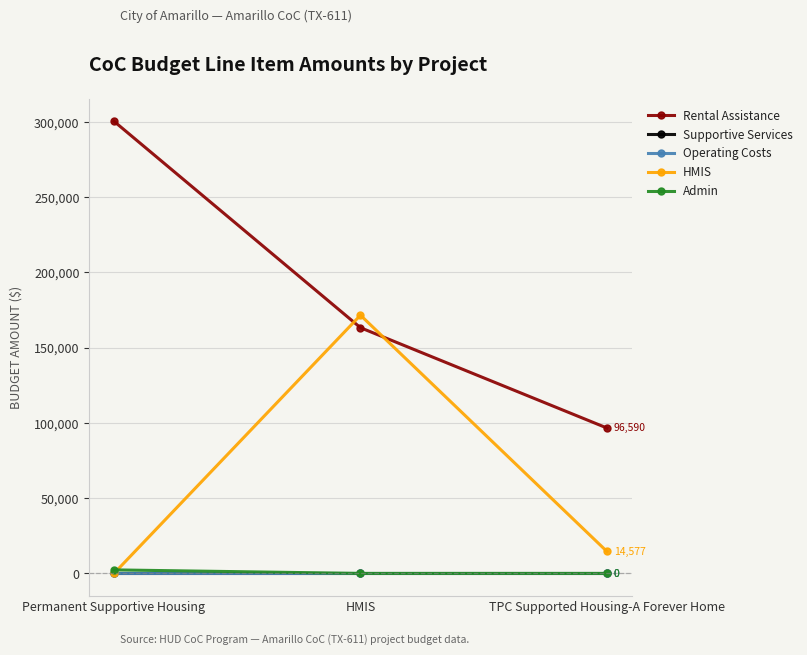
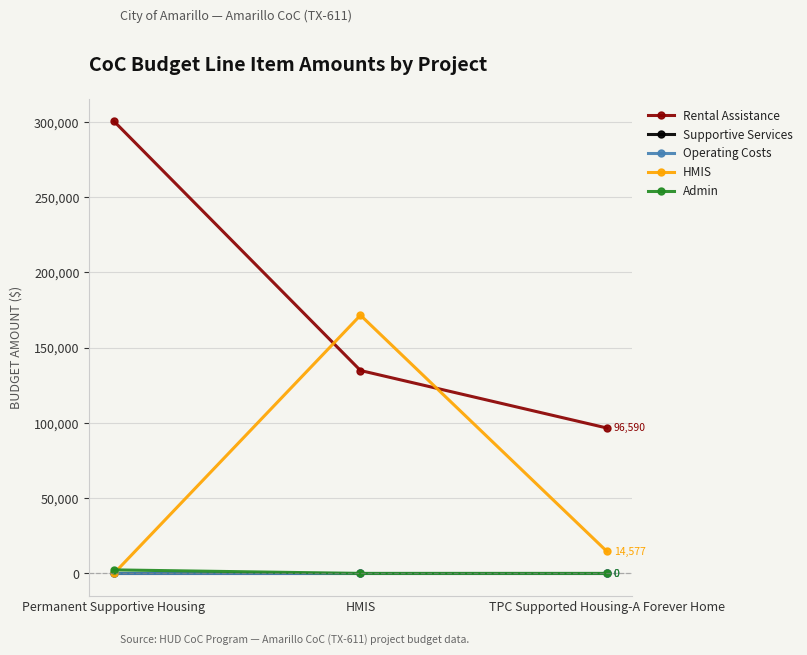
Rental Assistance, HMIS: 163,000 -> 135,000
